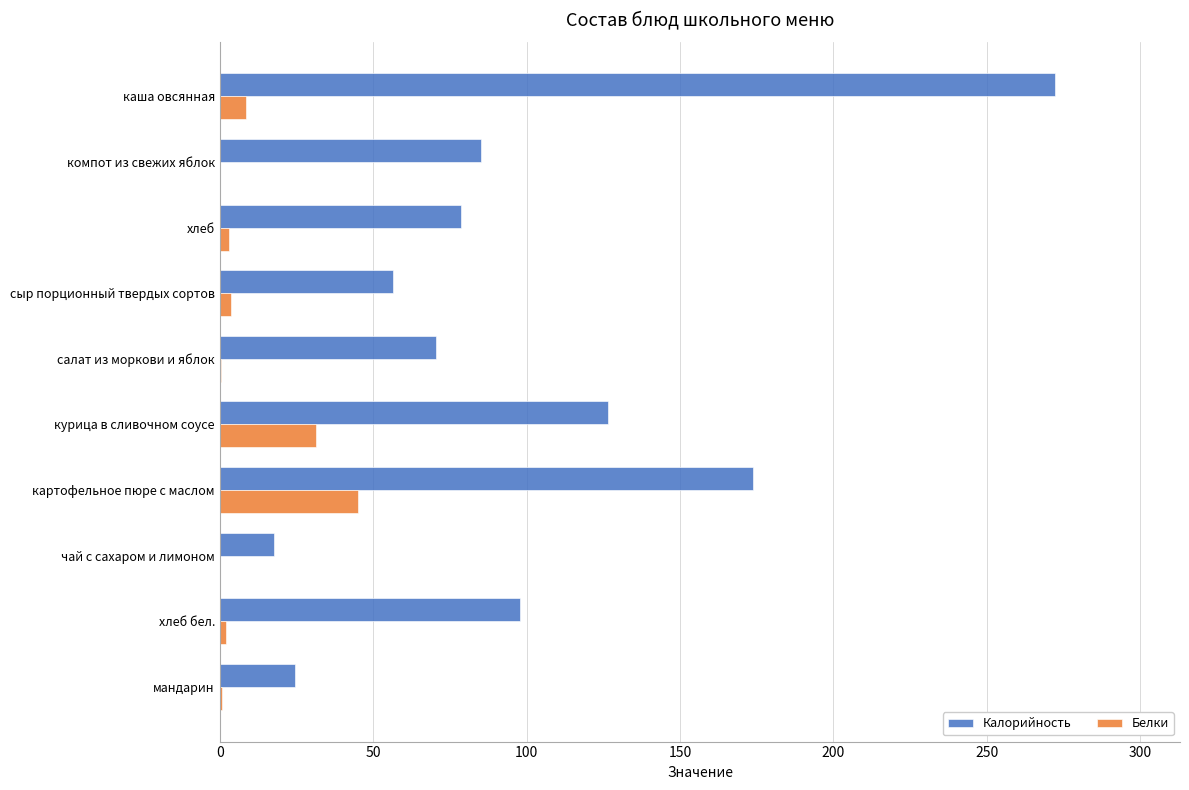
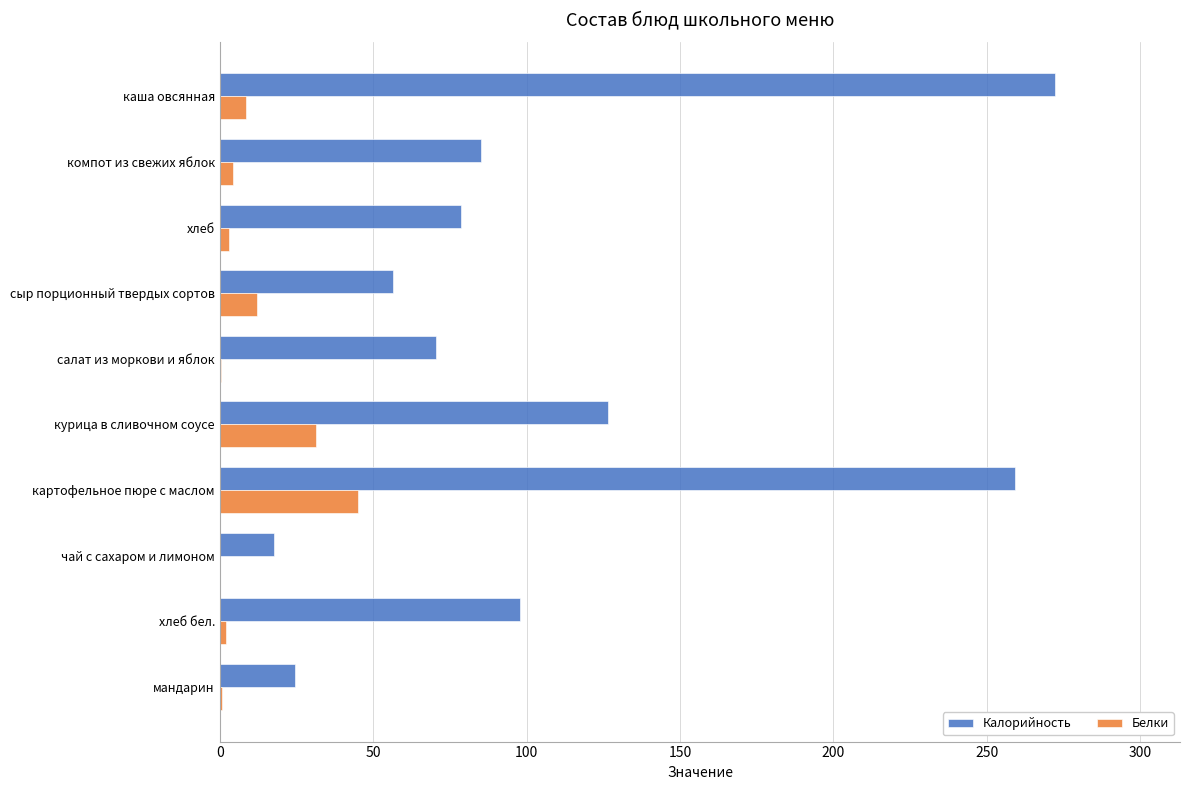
Белки, компот из свежих яблок: 0 -> 4
Белки, сыр порционный твердых сортов: 4 -> 12
Калорийность, картофельное пюре с маслом: 174 -> 259
